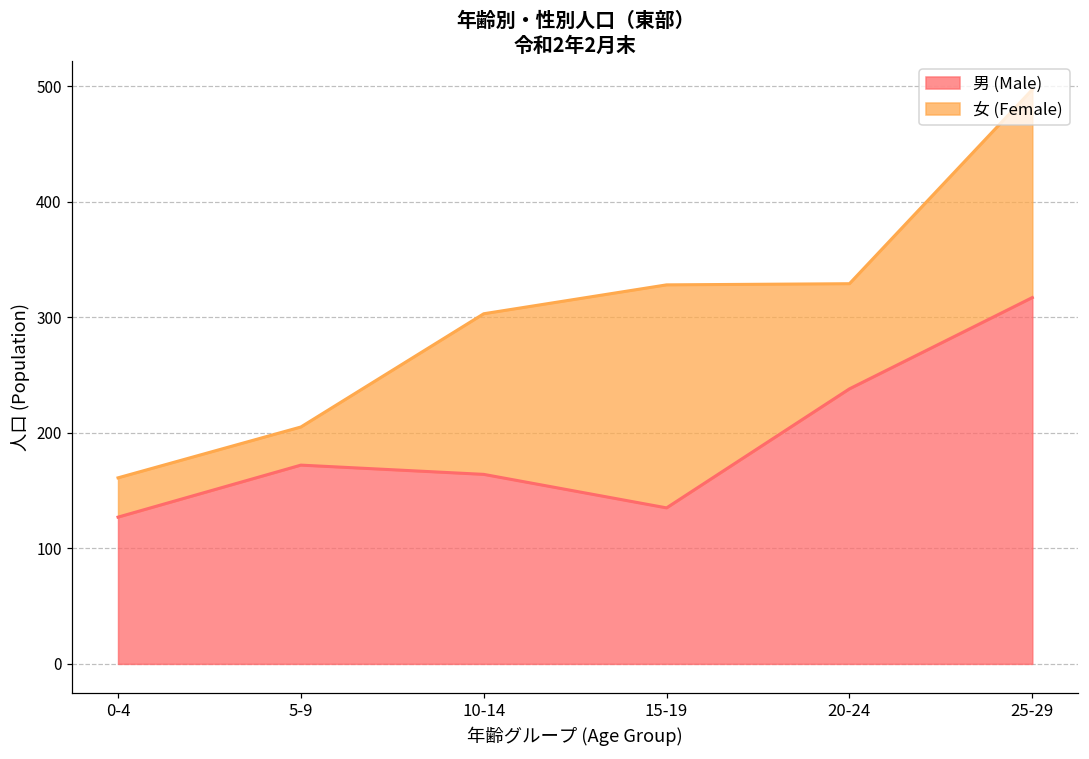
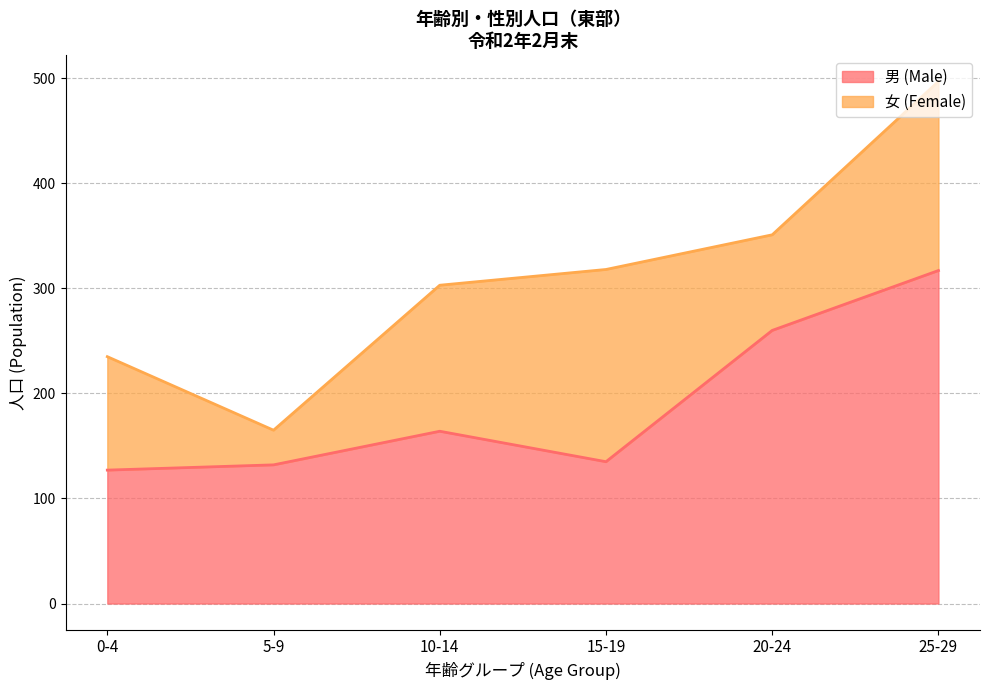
女 (Female), 0-4: 34 -> 108
男 (Male), 5-9: 172 -> 132
女 (Female), 15-19: 193 -> 183
男 (Male), 20-24: 238 -> 260
